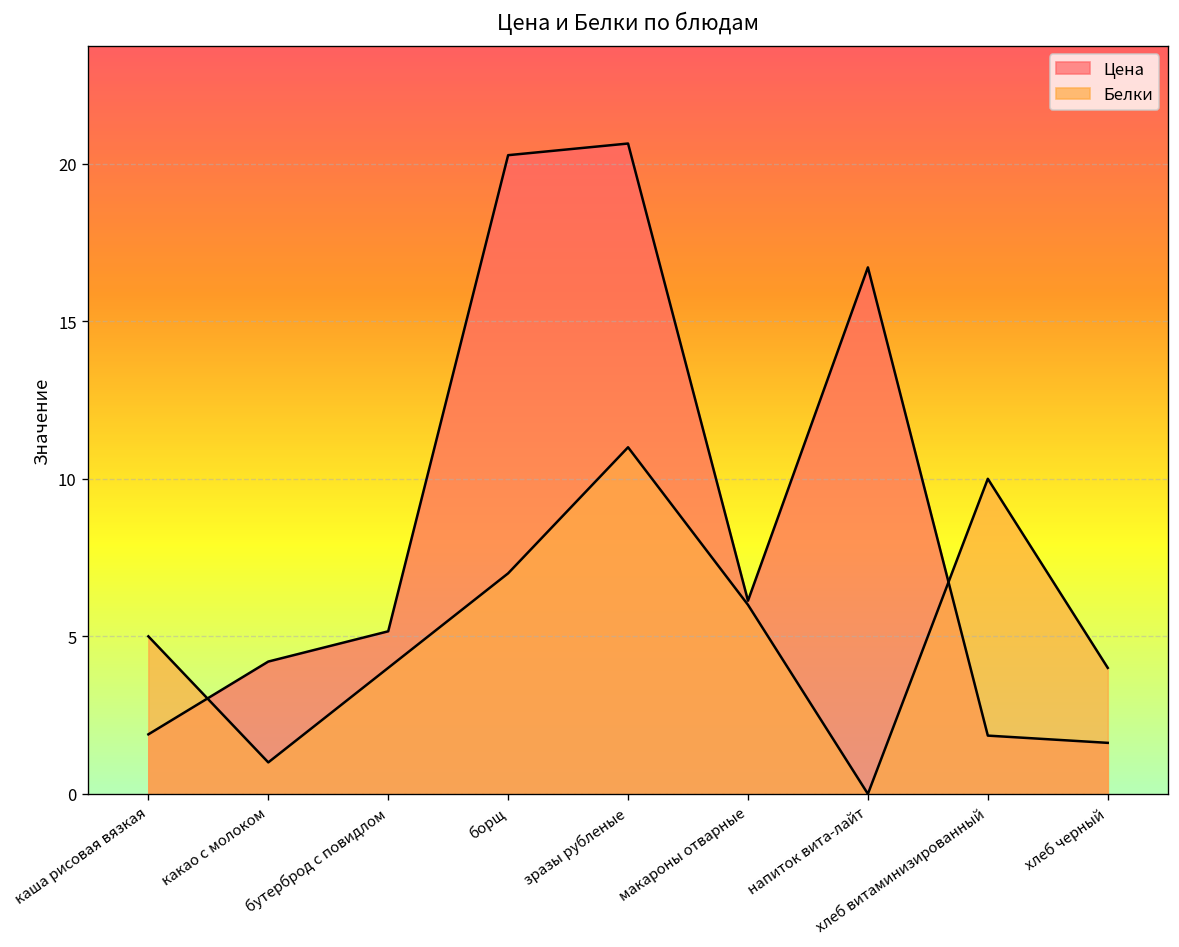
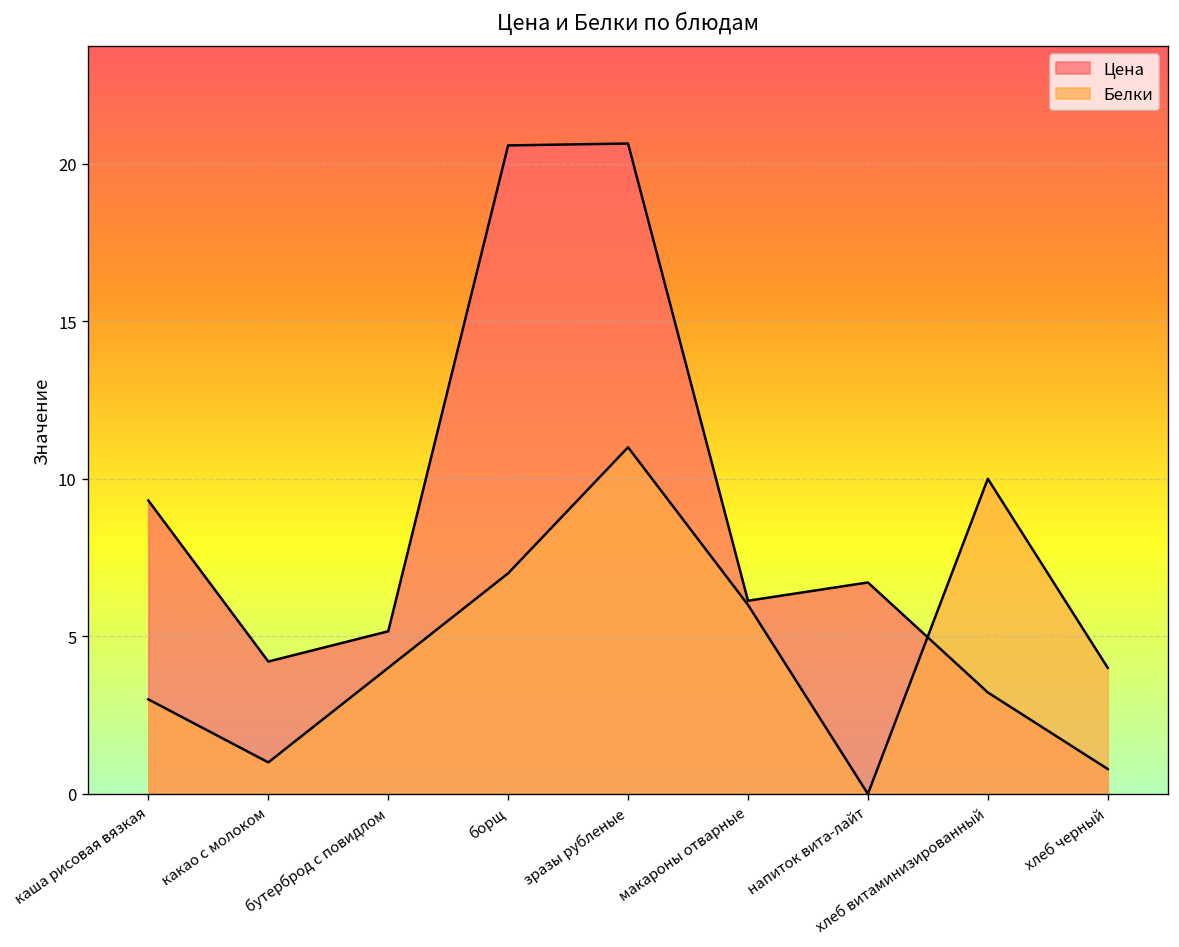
Цена, каша рисовая вязкая: 1.9 -> 9.3
Белки, каша рисовая вязкая: 5 -> 3
Цена, борщ: 20.3 -> 20.6
Цена, напиток вита-лайт: 16.7 -> 6.7
Цена, хлеб витаминизированный: 1.9 -> 3.2
Цена, хлеб черный: 1.6 -> 0.8
